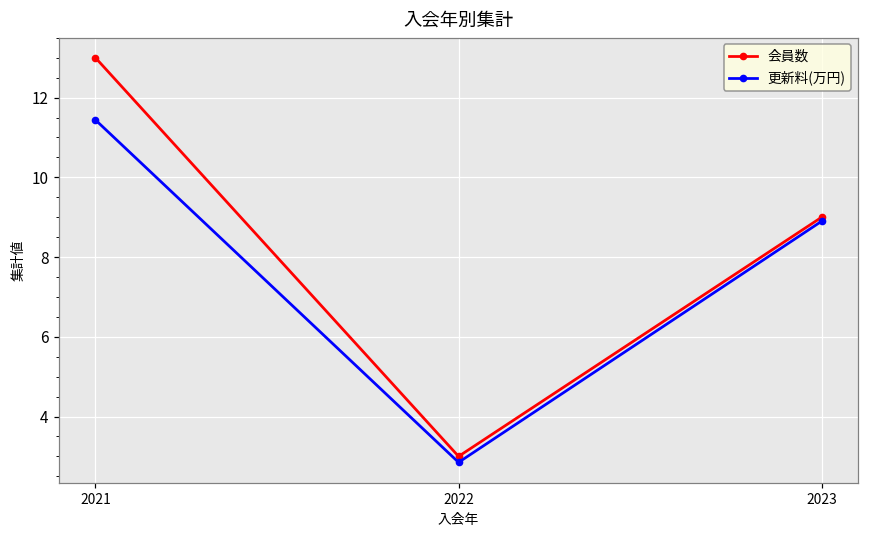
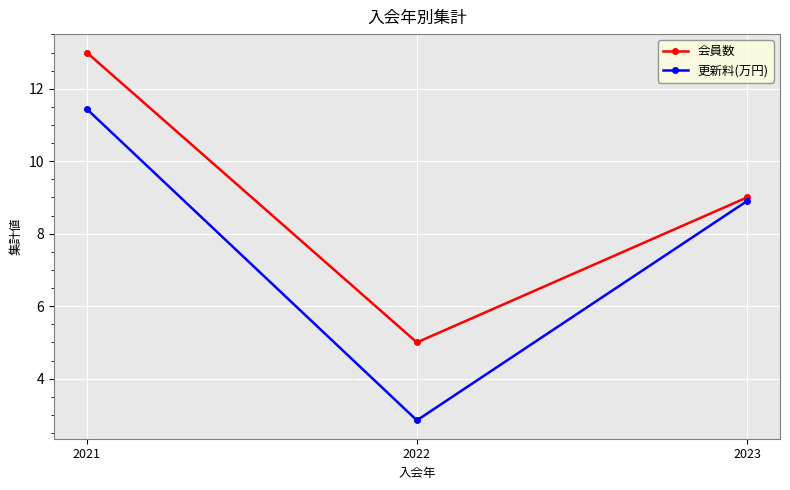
会員数, 2022: 3 -> 5
